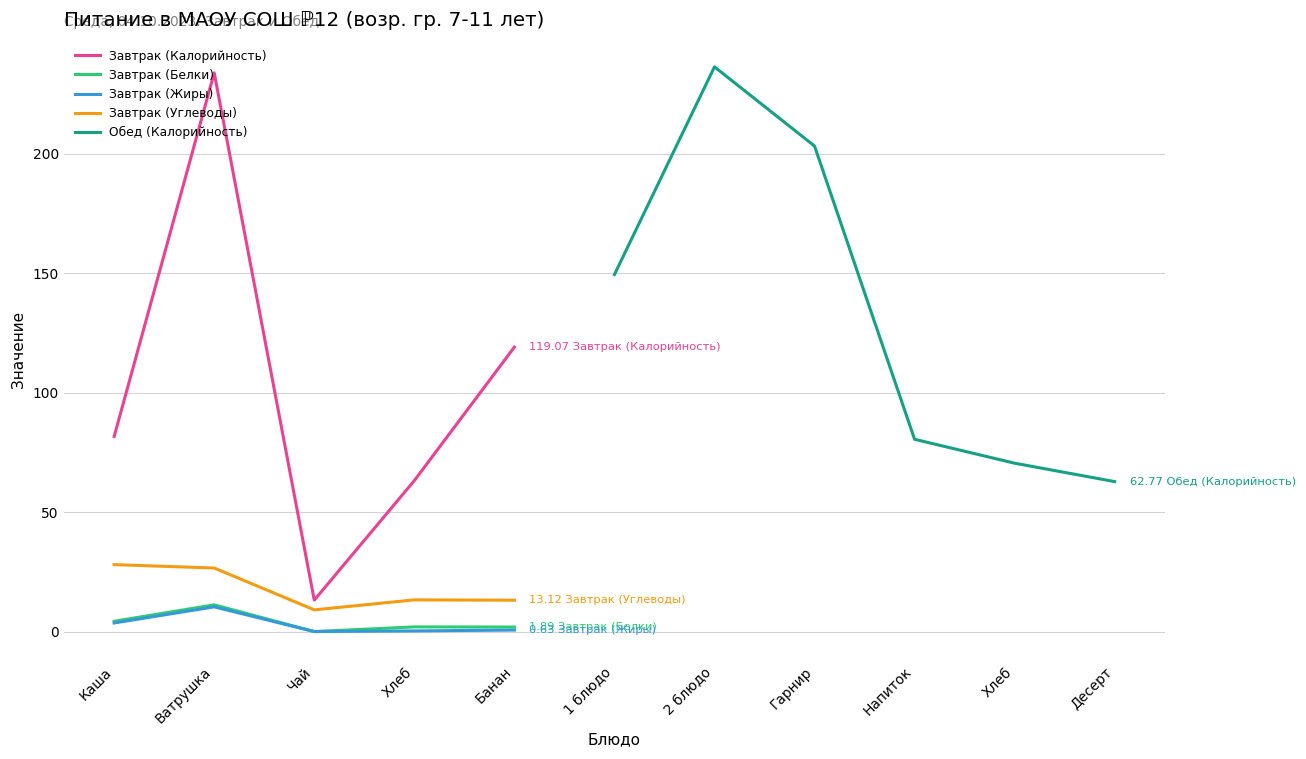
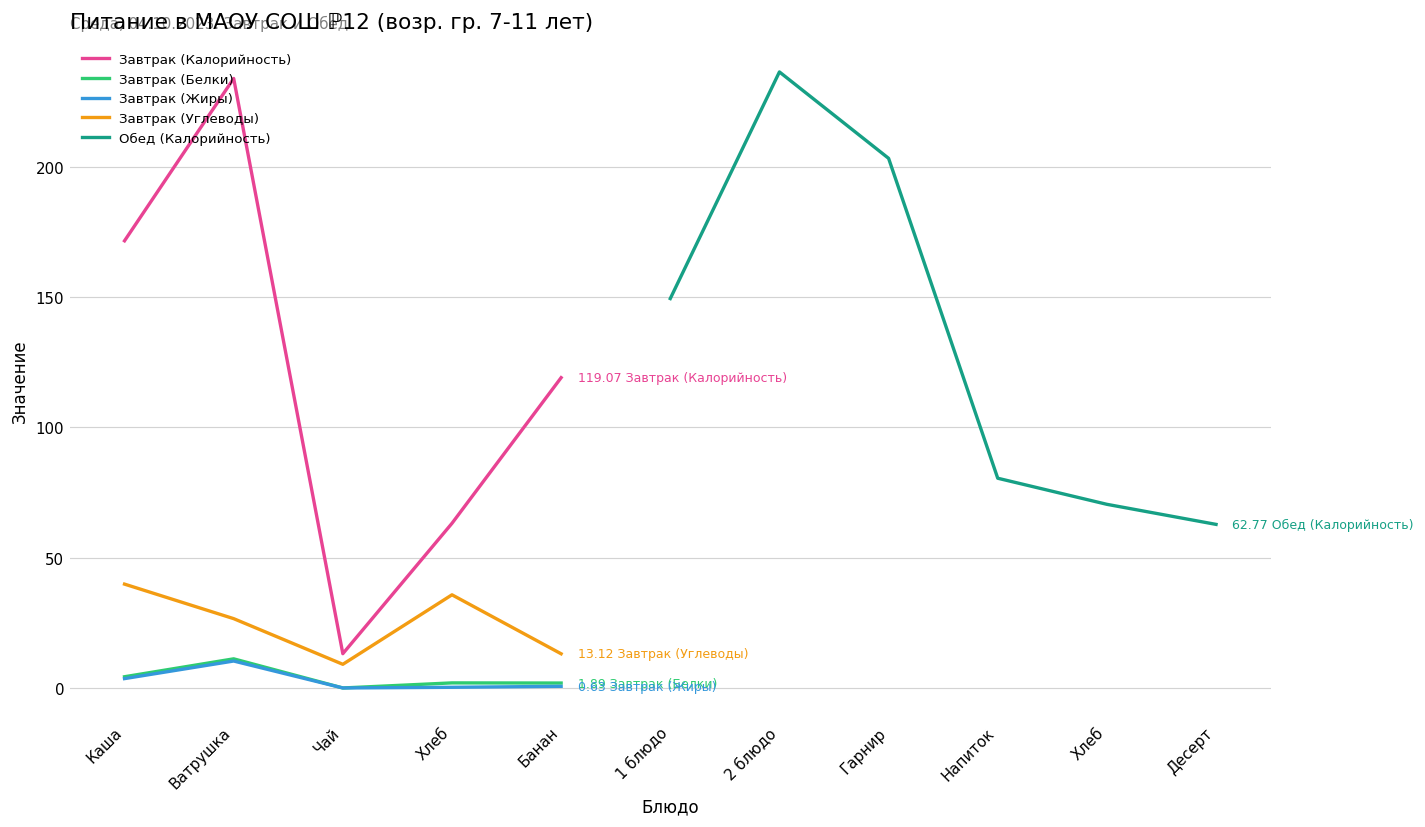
Завтрак (Калорийность), Каша: 82 -> 172
Завтрак (Углеводы), Каша: 28 -> 40
Завтрак (Углеводы), Хлеб: 13 -> 36
